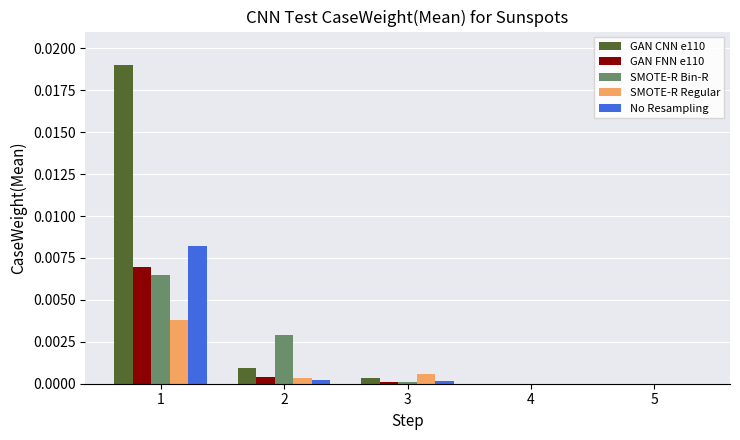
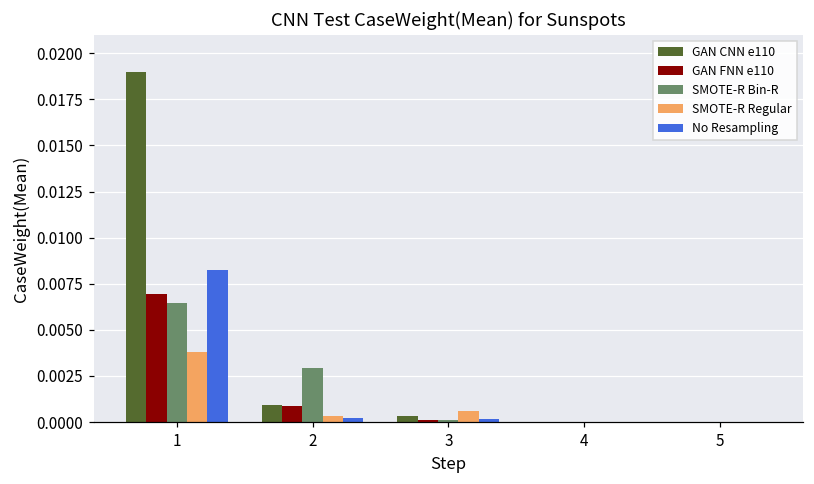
GAN FNN e110, 2: 0.0004 -> 0.0009
